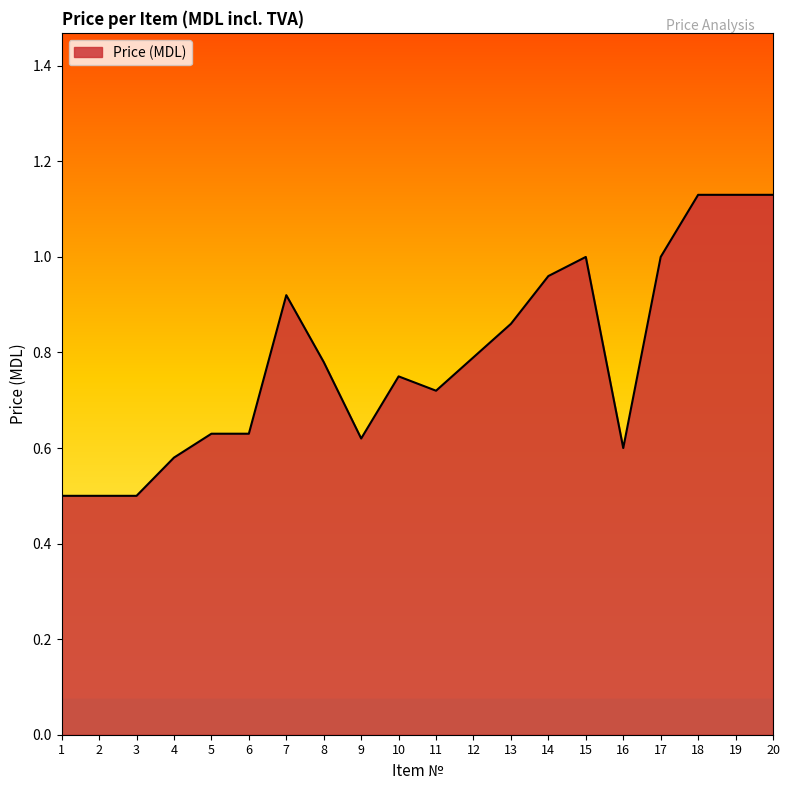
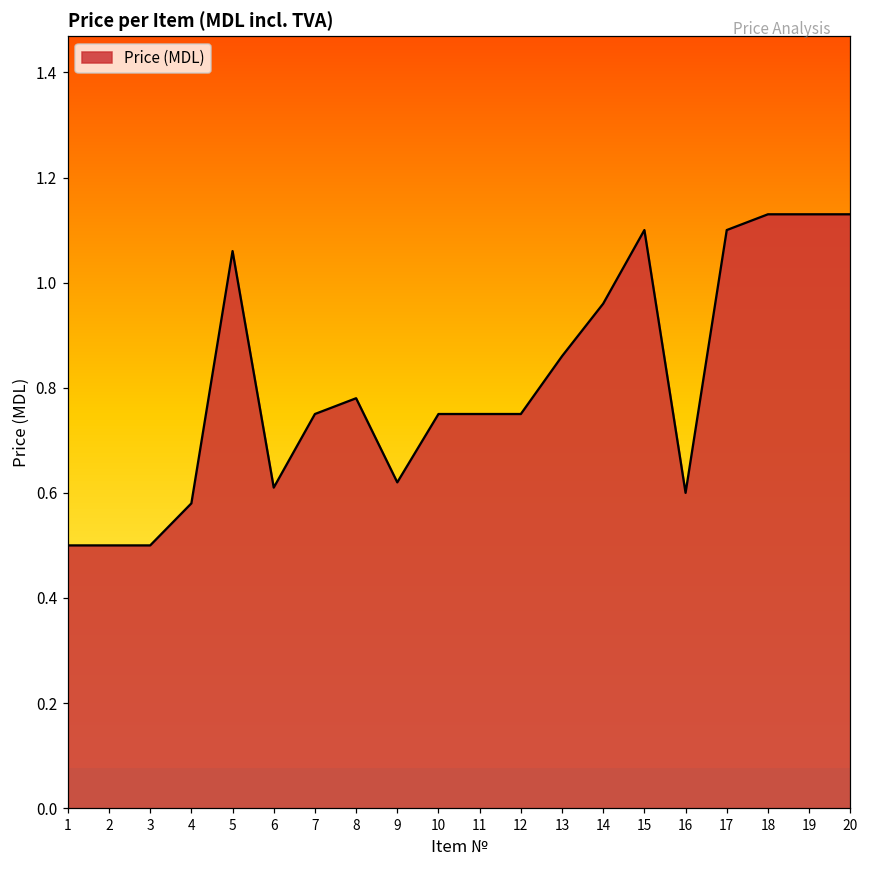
5: 0.63 -> 1.06
6: 0.63 -> 0.61
7: 0.92 -> 0.75
11: 0.72 -> 0.75
12: 0.79 -> 0.75
15: 1.0 -> 1.1
17: 1.0 -> 1.1
